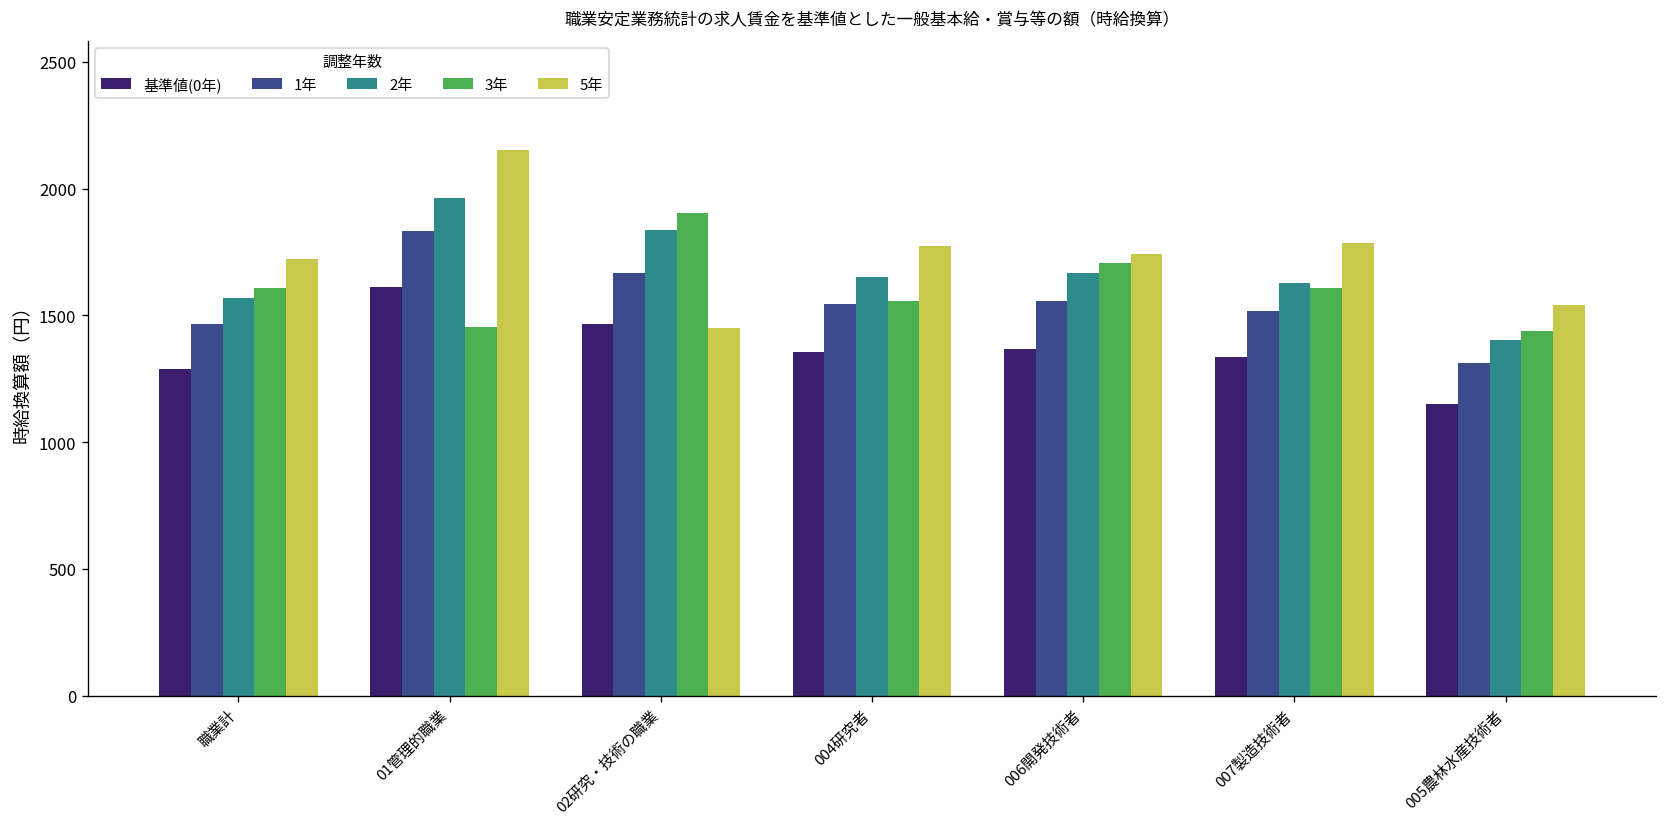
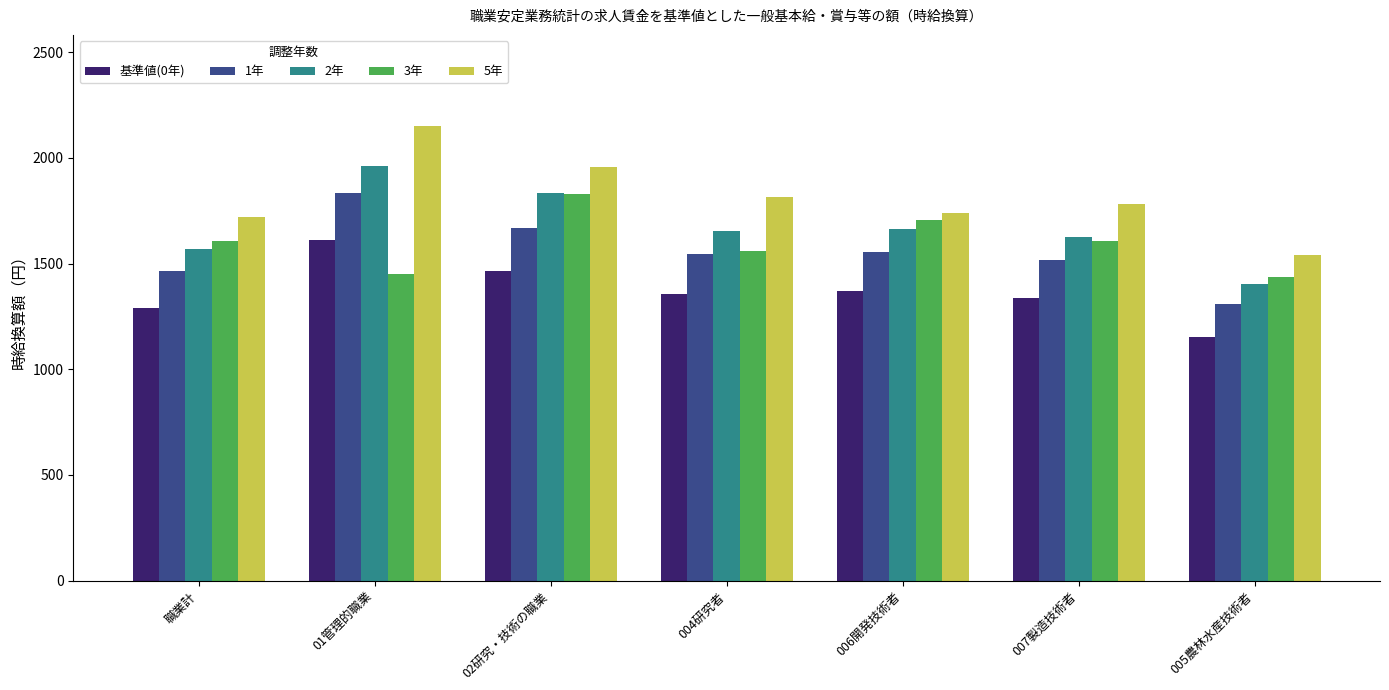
3年, 02研究・技術の職業: 1910 -> 1830
5年, 02研究・技術の職業: 1450 -> 1960
5年, 004研究者: 1770 -> 1810
